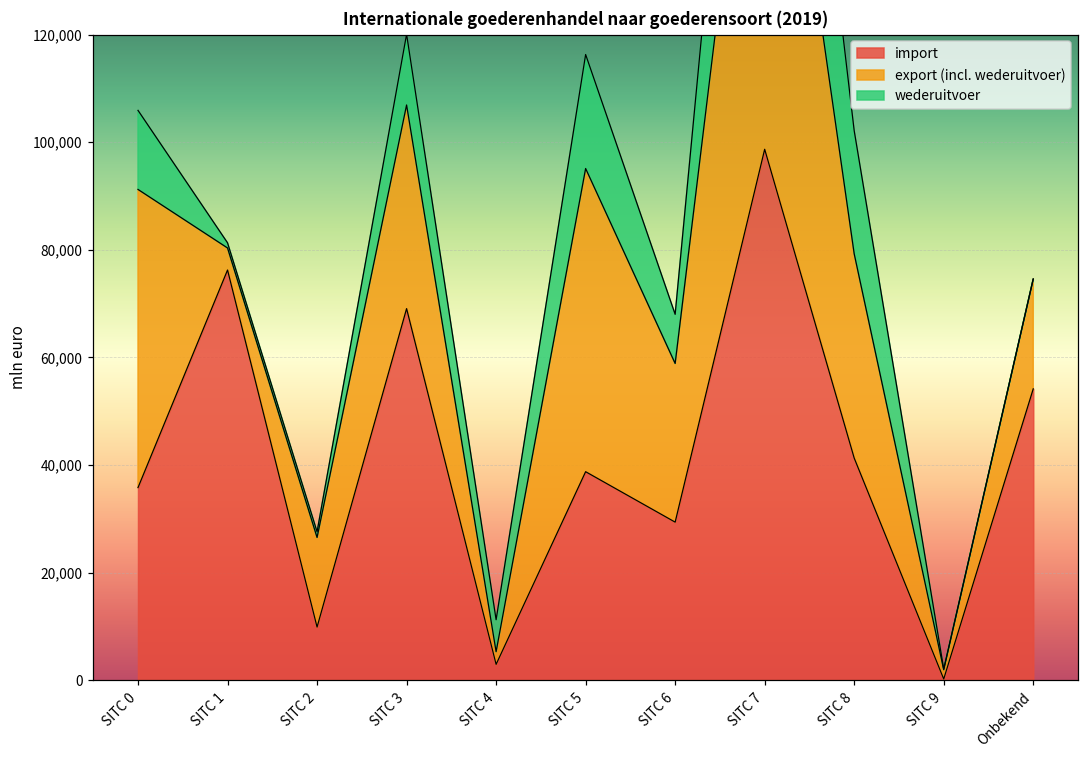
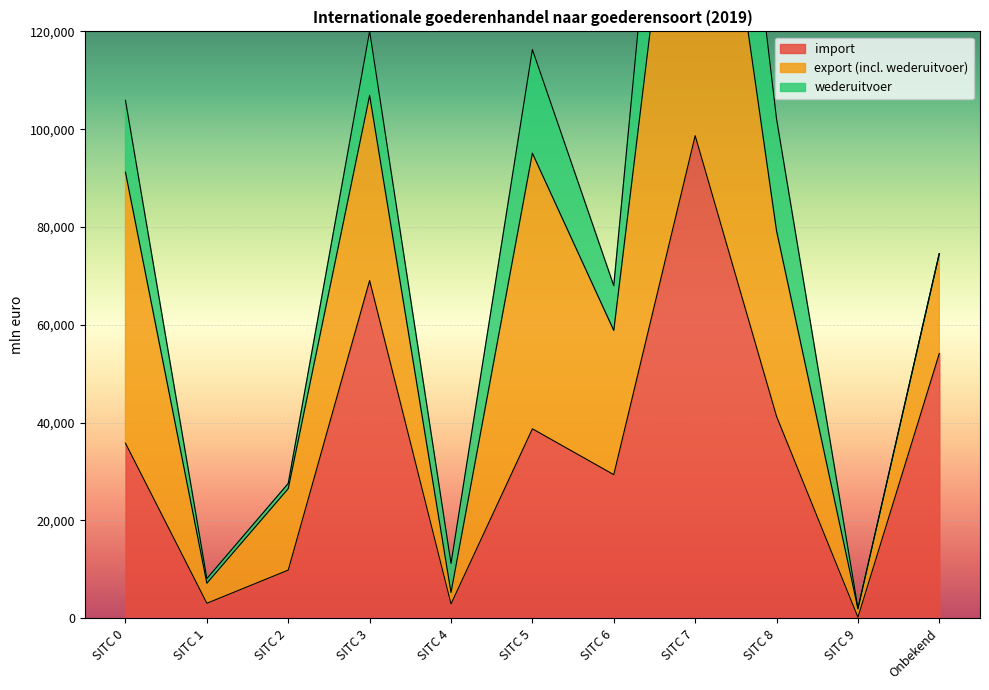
import, SITC 1: 76,000 -> 3,000
